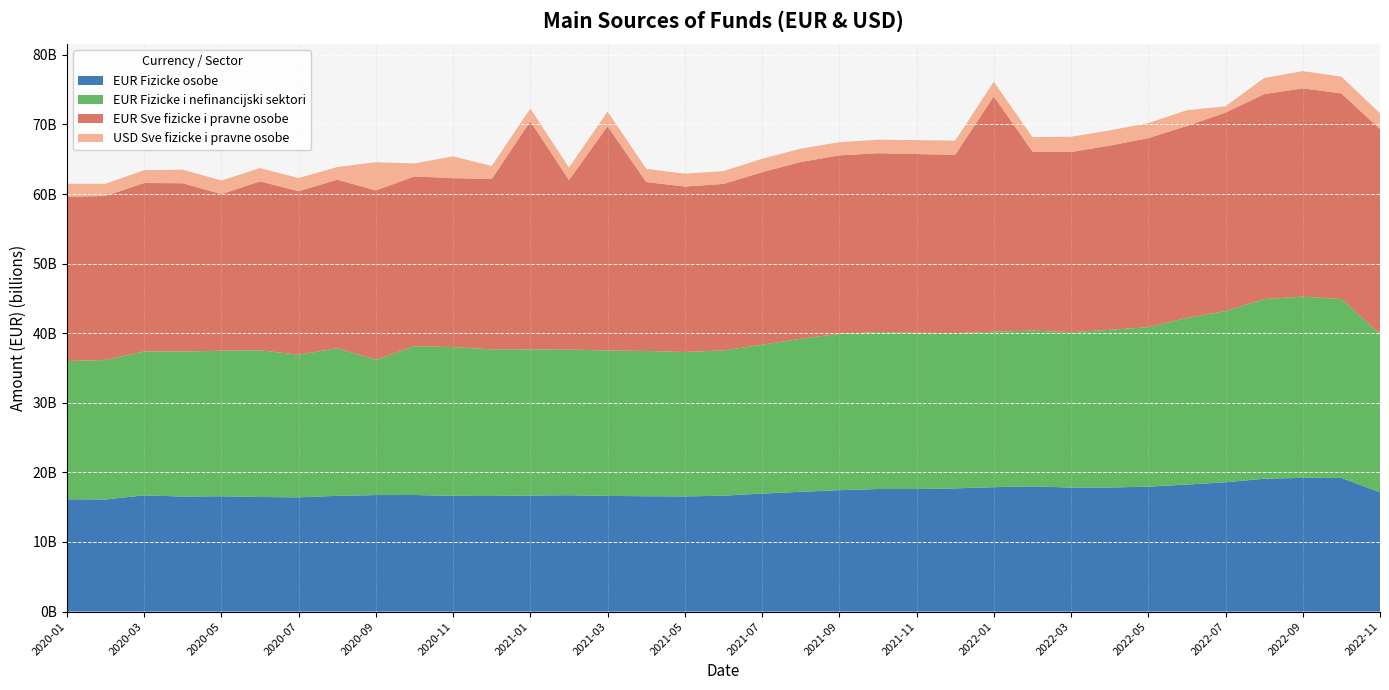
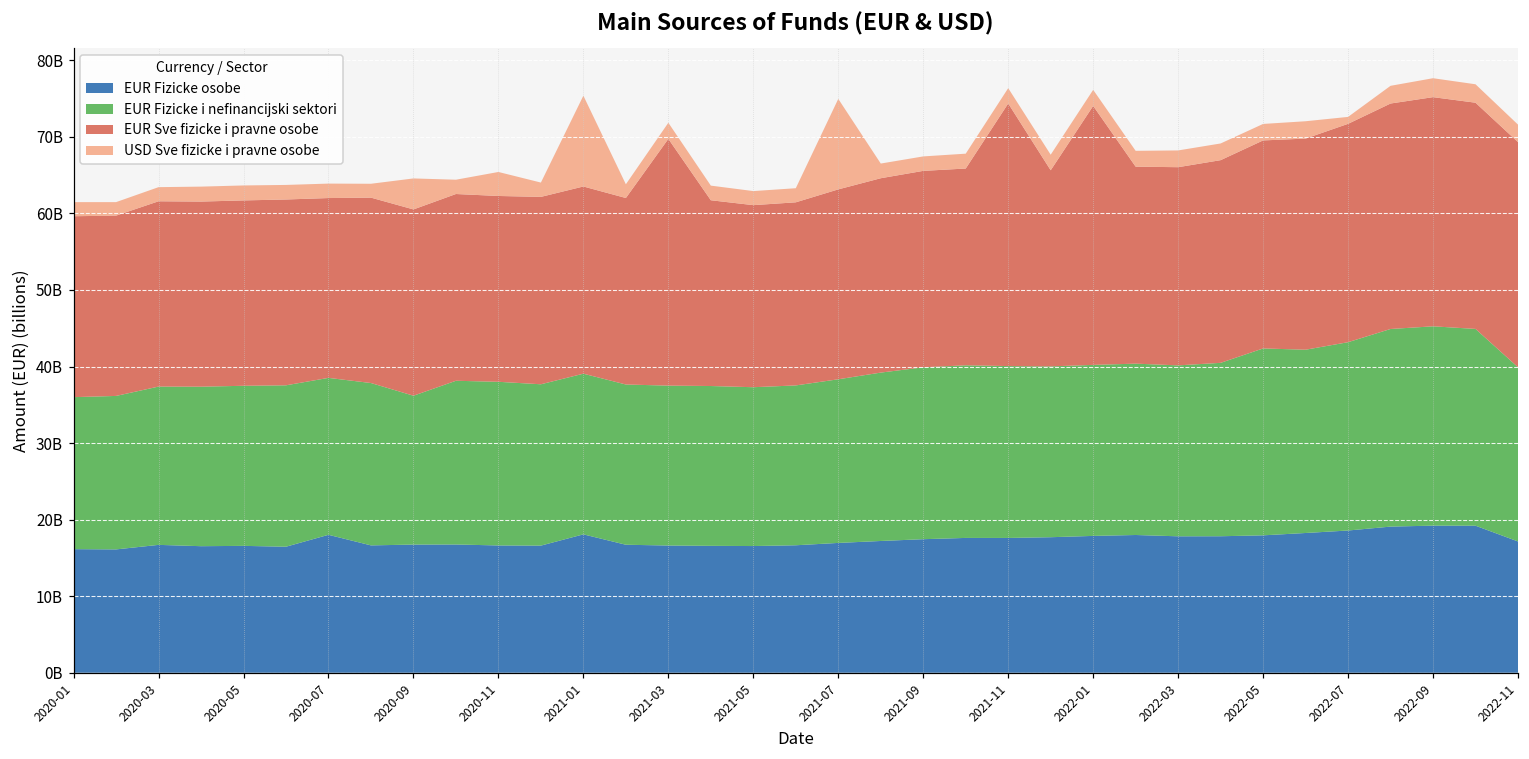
EUR Sve fizicke i pravne osobe, 2020-05: 23000000000 -> 24000000000
EUR Fizicke osobe, 2020-07: 16000000000 -> 18000000000
EUR Fizicke osobe, 2021-01: 17000000000 -> 18000000000
EUR Sve fizicke i pravne osobe, 2021-01: 33000000000 -> 24000000000
USD Sve fizicke i pravne osobe, 2021-01: 2000000000 -> 12000000000
USD Sve fizicke i pravne osobe, 2021-07: 2000000000 -> 12000000000
EUR Sve fizicke i pravne osobe, 2021-11: 26000000000 -> 34000000000
EUR Fizicke i nefinancijski sektori, 2022-05: 23000000000 -> 24000000000
